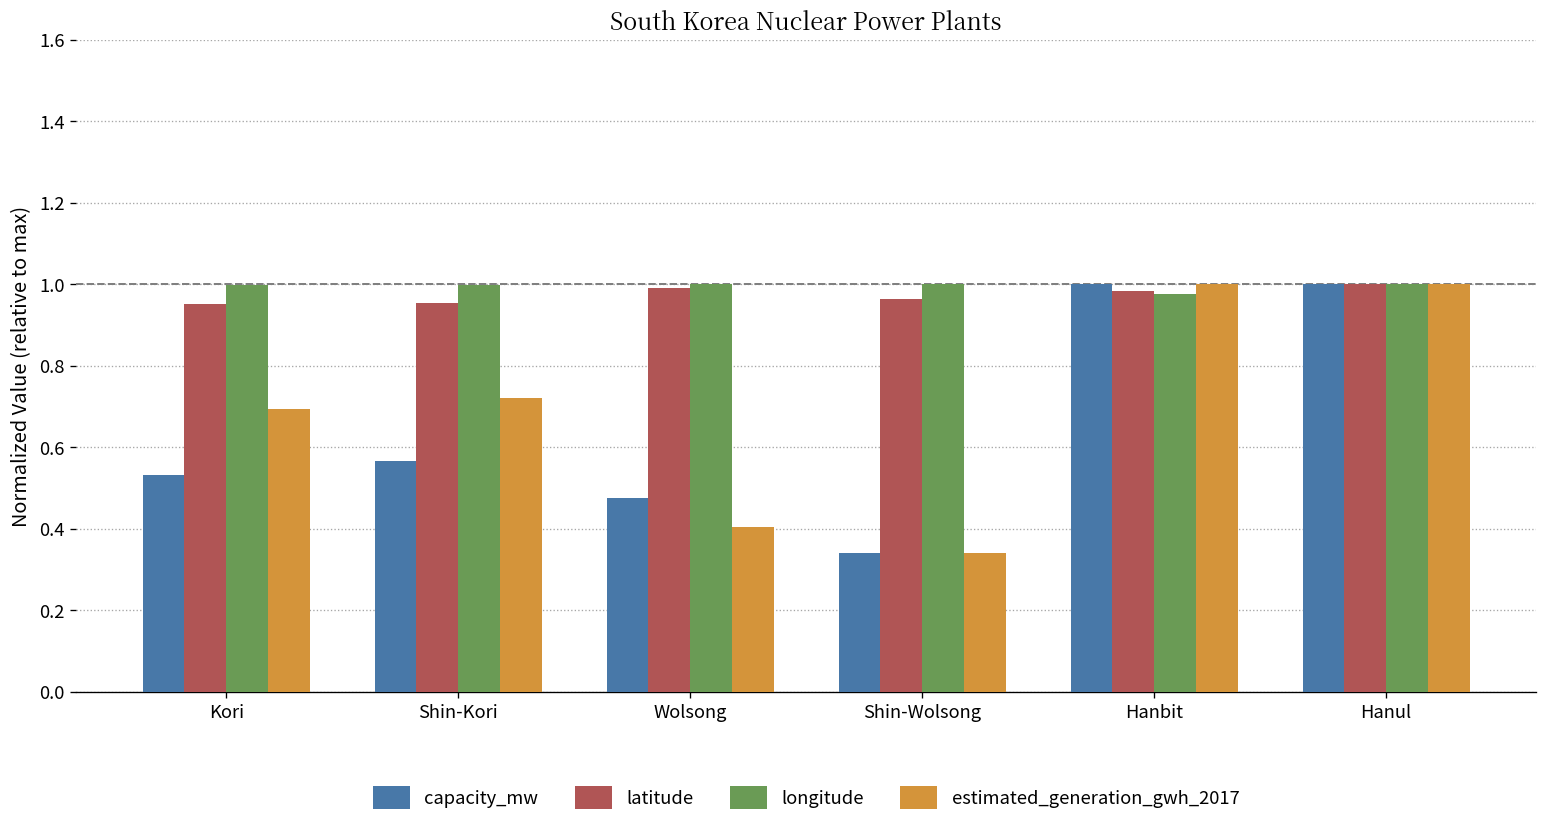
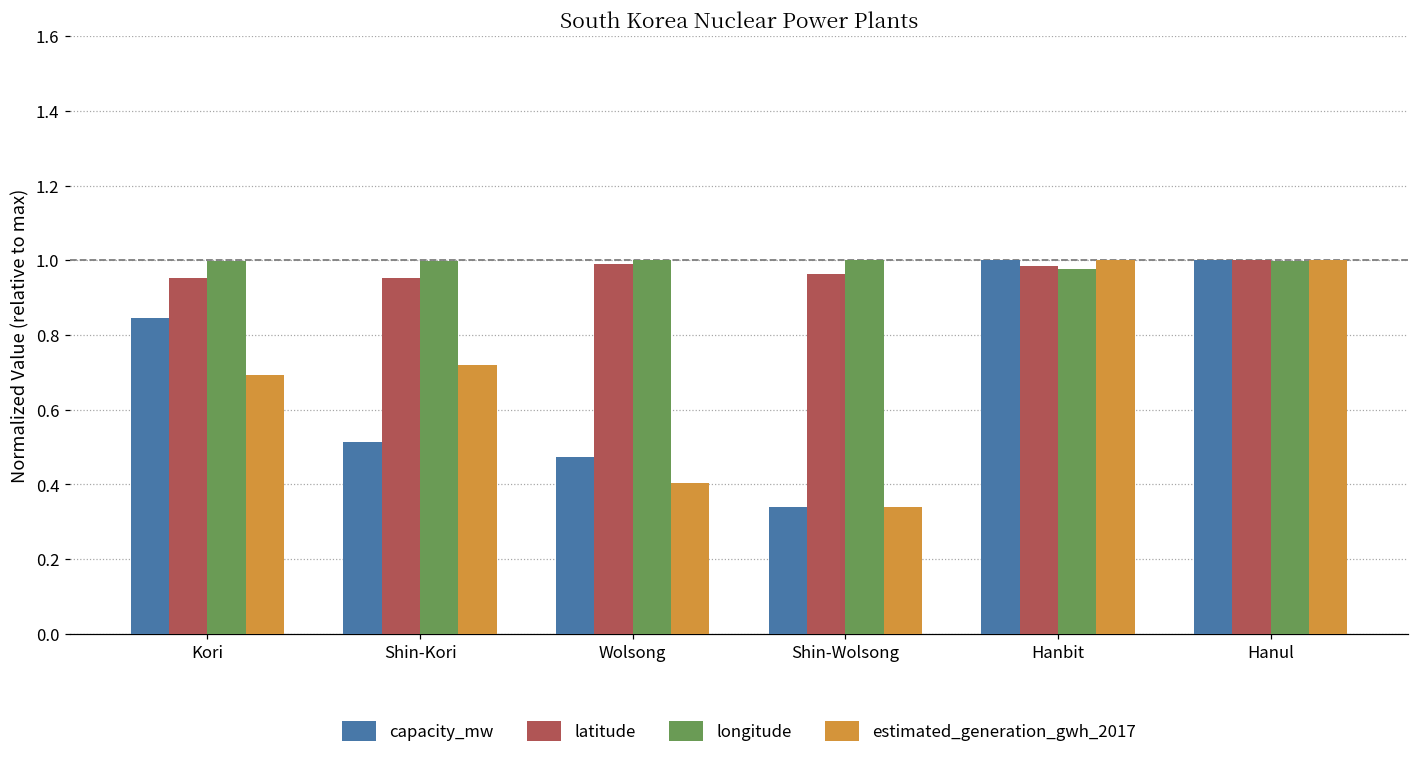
capacity_mw, Kori: 0.53 -> 0.85
capacity_mw, Shin-Kori: 0.57 -> 0.51
